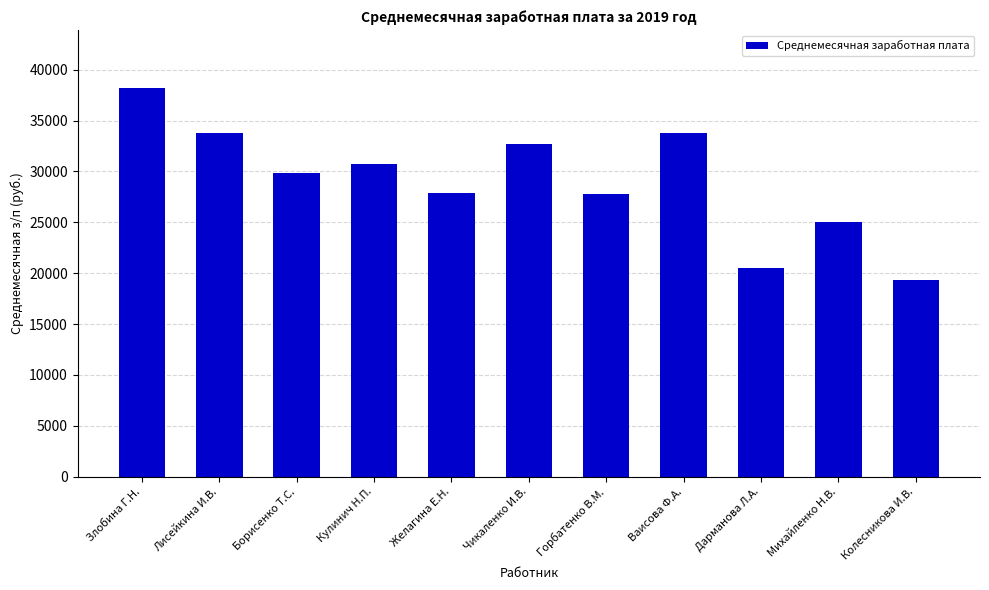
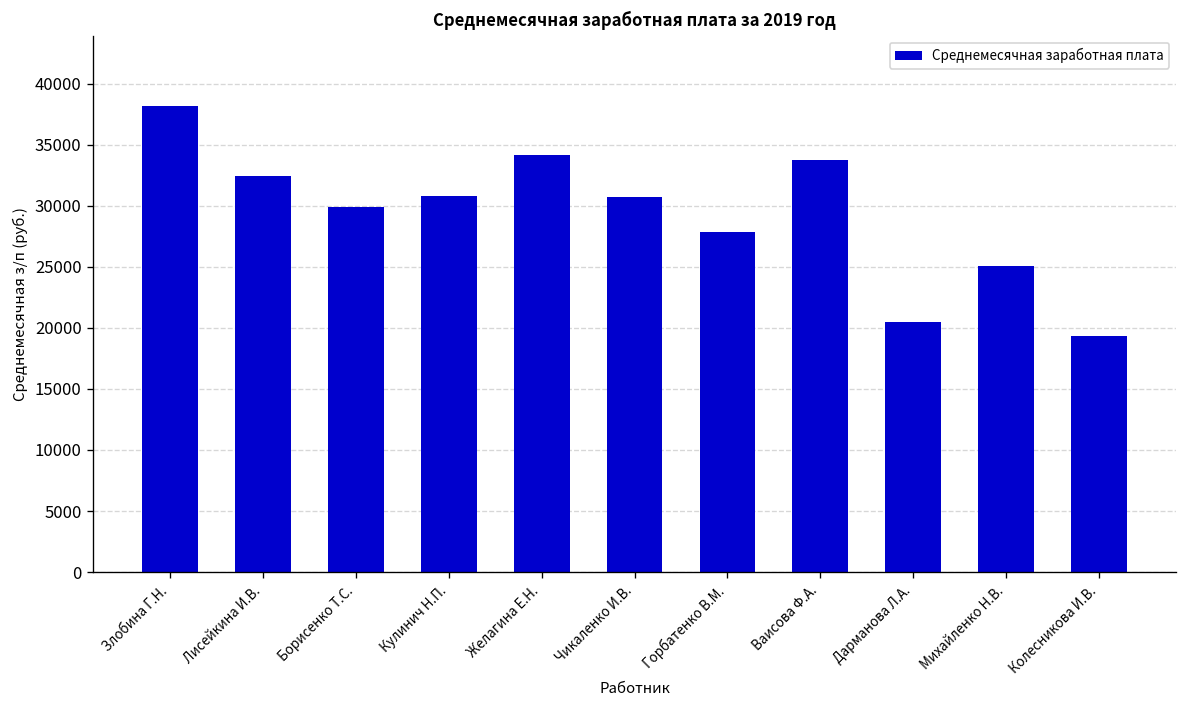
Лисейкина И.В.: 33800 -> 32400
Желагина Е.Н.: 27900 -> 34100
Чикаленко И.В.: 32700 -> 30700
